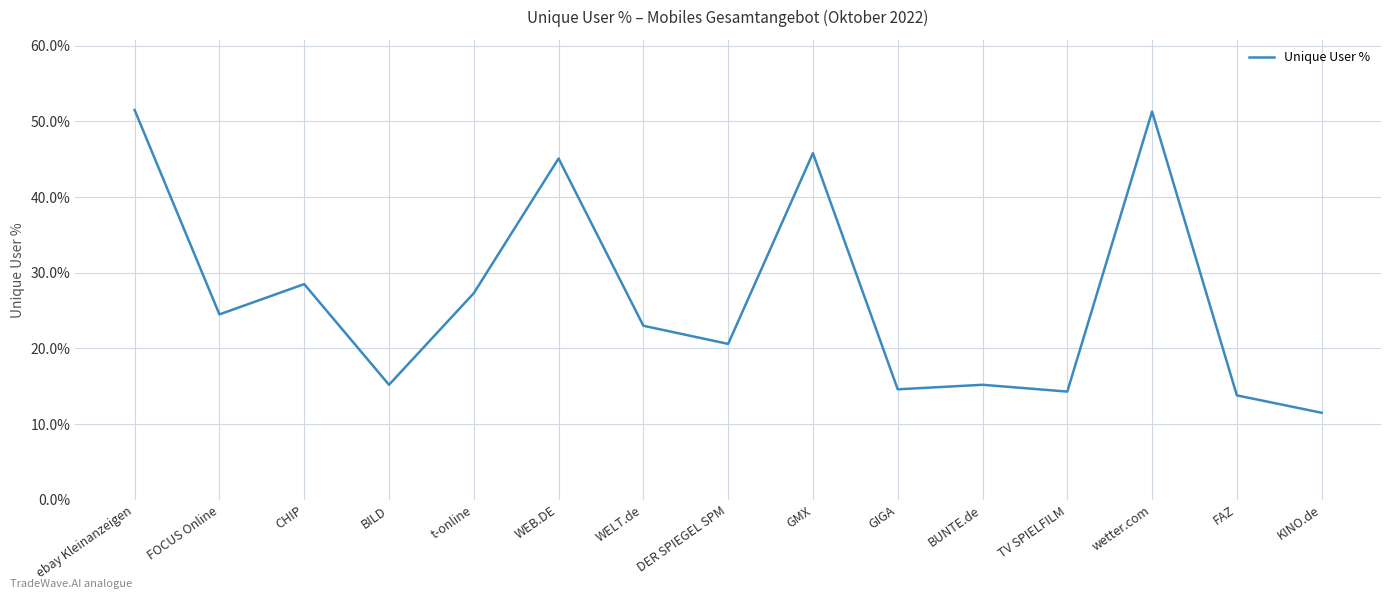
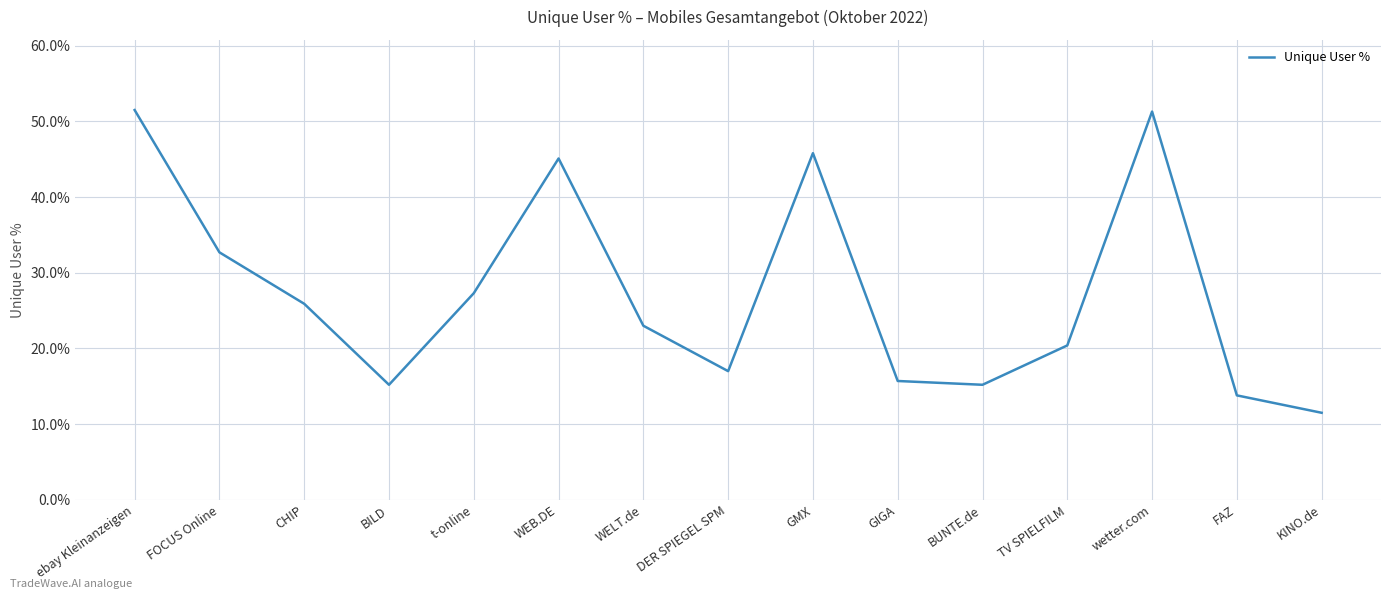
FOCUS Online: 25% -> 33%
CHIP: 29% -> 26%
DER SPIEGEL SPM: 21% -> 17%
GIGA: 15% -> 16%
TV SPIELFILM: 14% -> 20%
